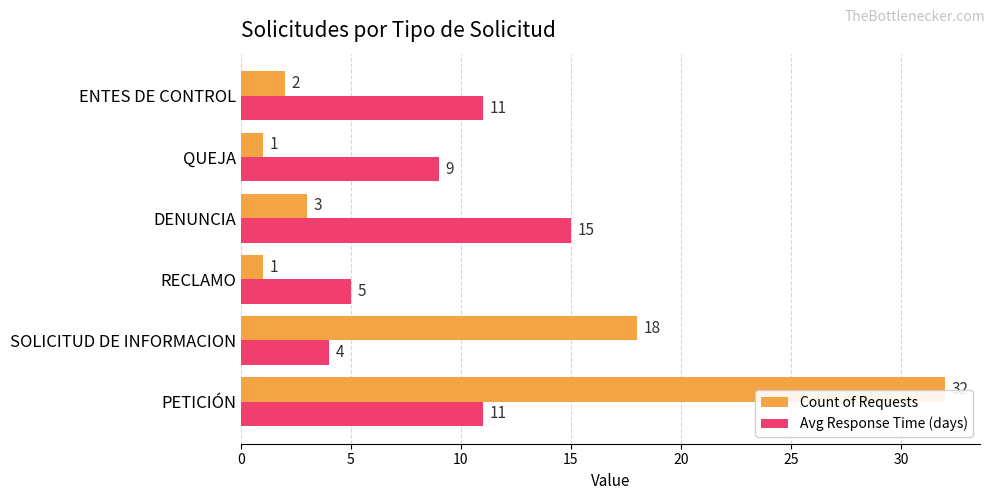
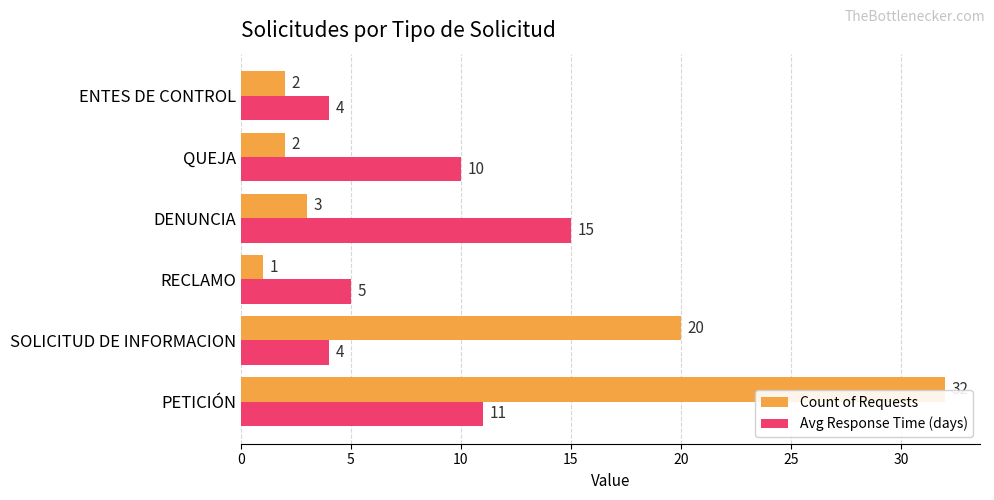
Avg Response Time (days), ENTES DE CONTROL: 11 -> 4
Count of Requests, QUEJA: 1 -> 2
Avg Response Time (days), QUEJA: 9 -> 10
Count of Requests, SOLICITUD DE INFORMACION: 18 -> 20
